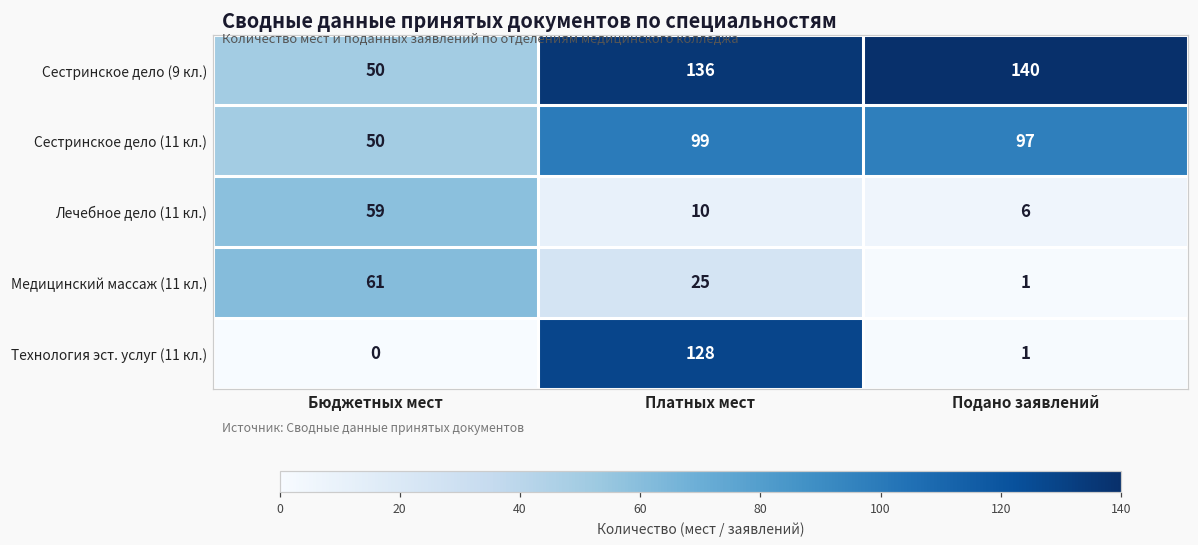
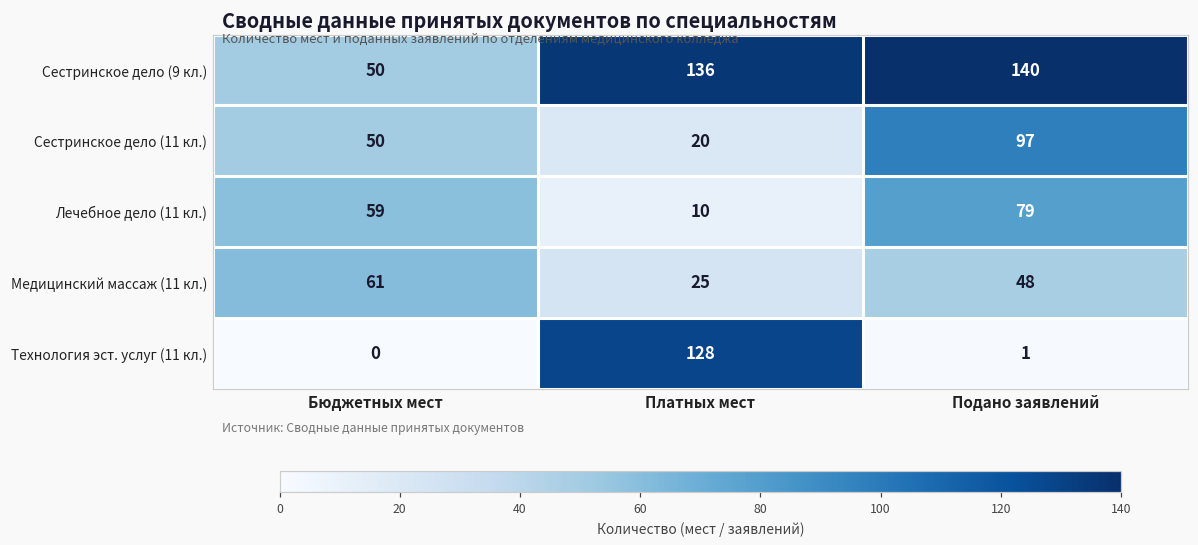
Сестринское дело (11 кл.), Платных мест: 99 -> 20
Лечебное дело (11 кл.), Подано заявлений: 6 -> 79
Медицинский массаж (11 кл.), Подано заявлений: 1 -> 48
